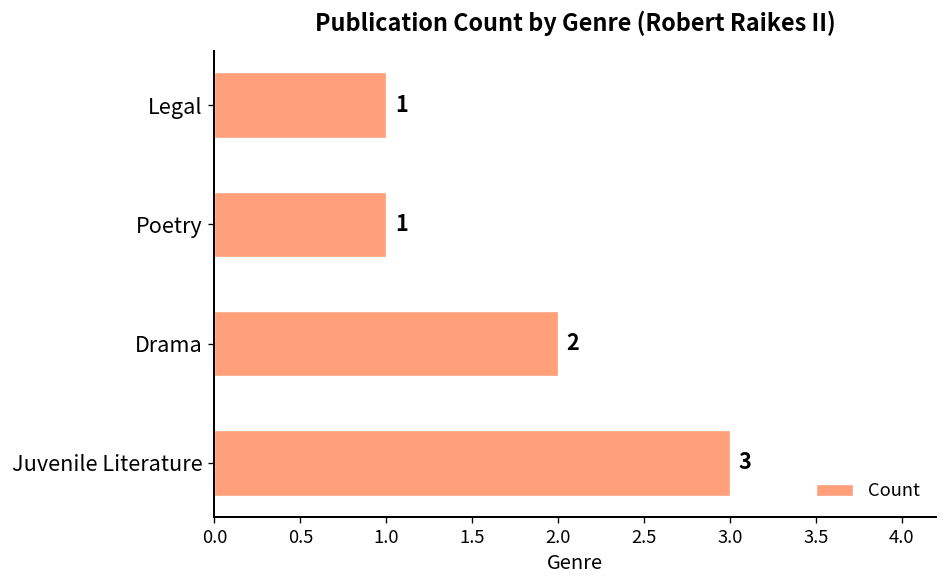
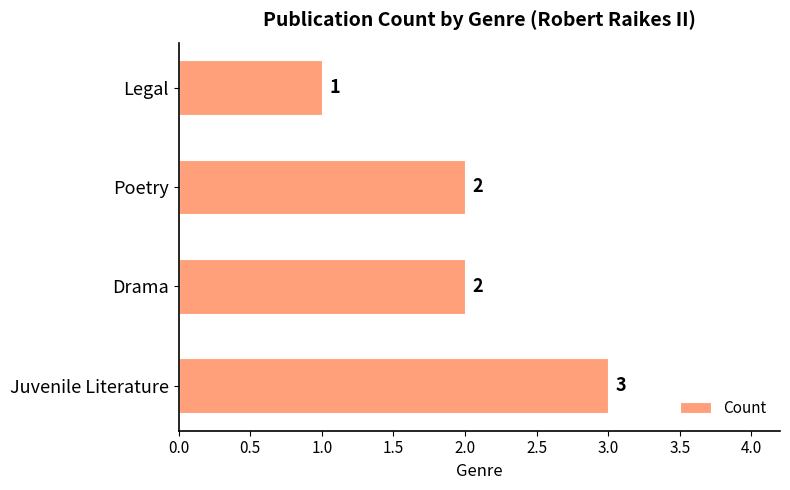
Poetry: 1 -> 2
